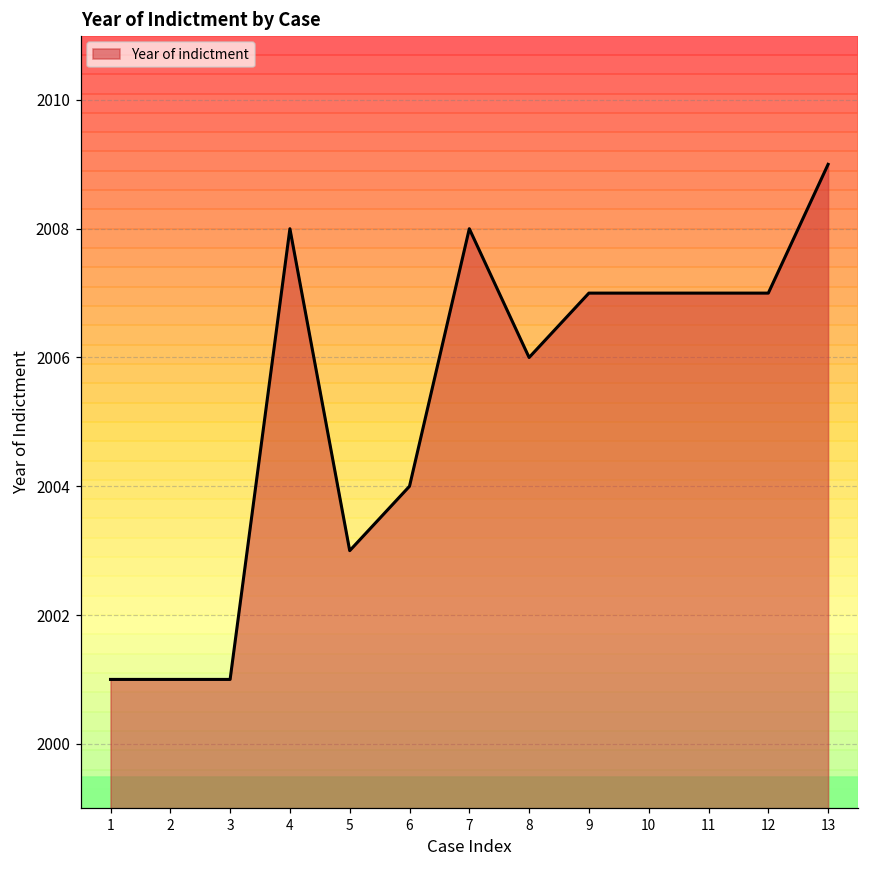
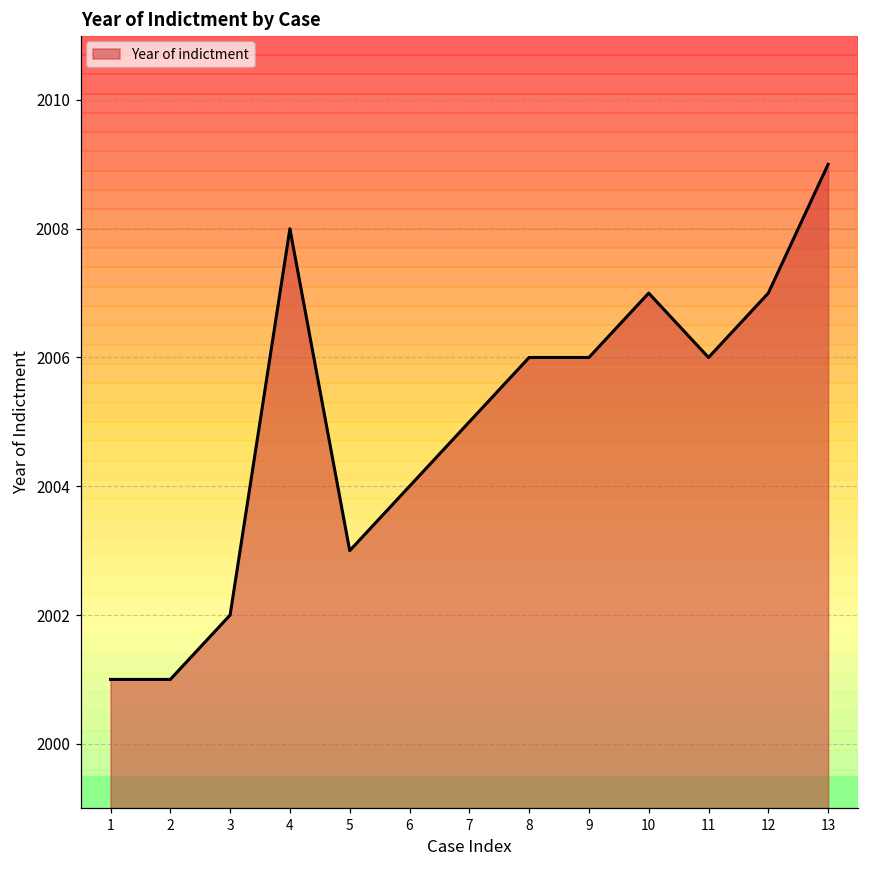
3: 2001 -> 2002
7: 2008 -> 2005
9: 2007 -> 2006
11: 2007 -> 2006
